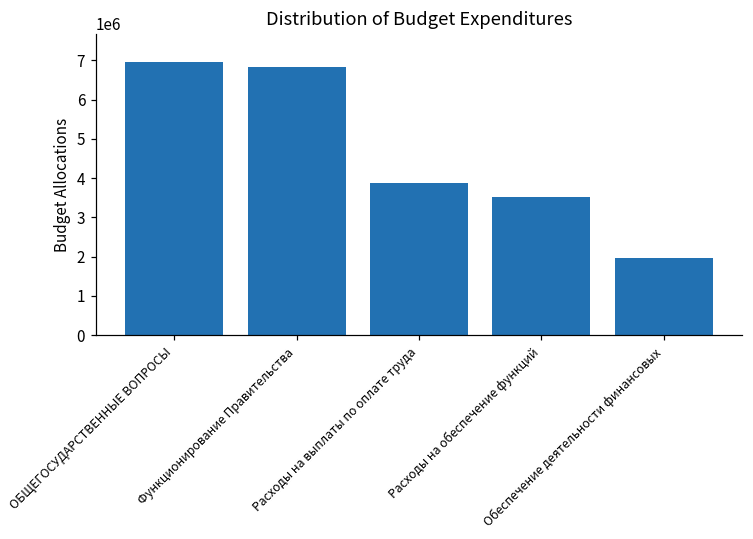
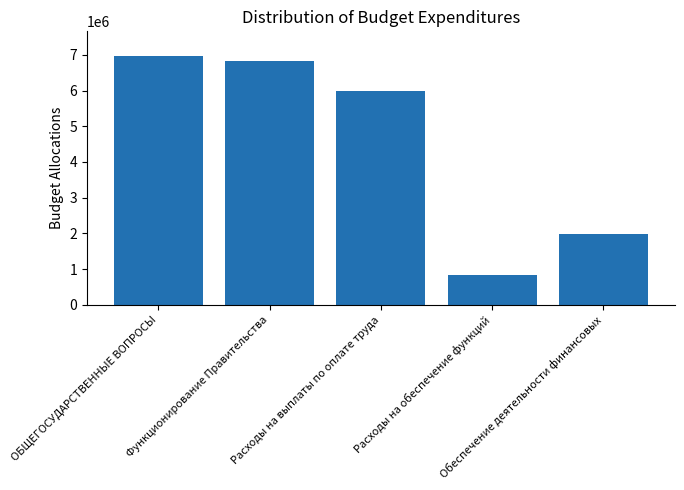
Расходы на выплаты по оплате труда: 3900000 -> 6000000
Расходы на обеспечение функций: 3500000 -> 800000
